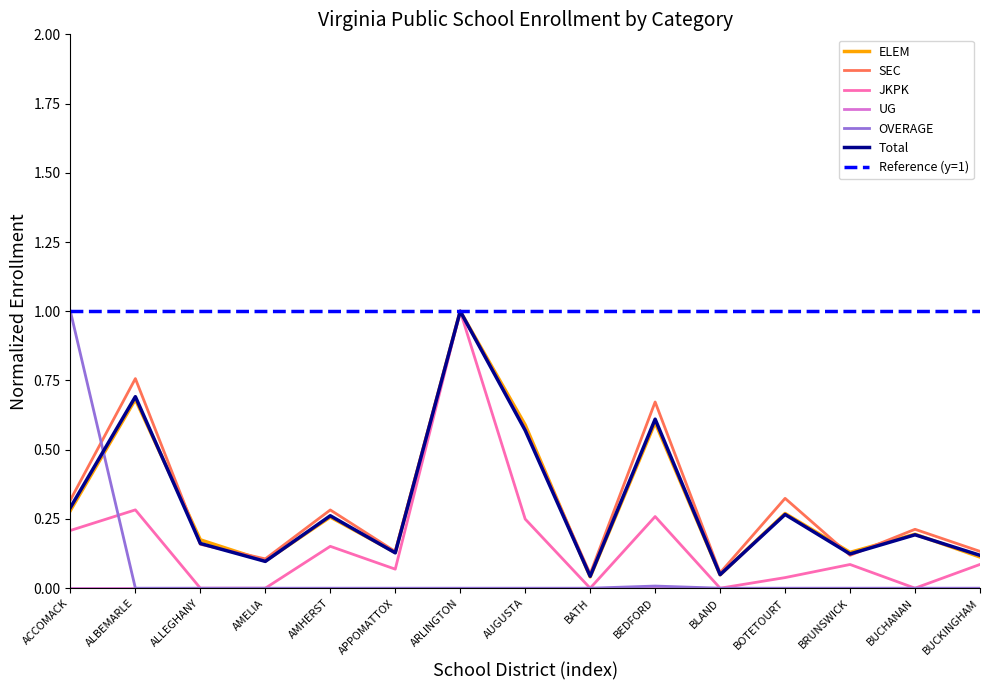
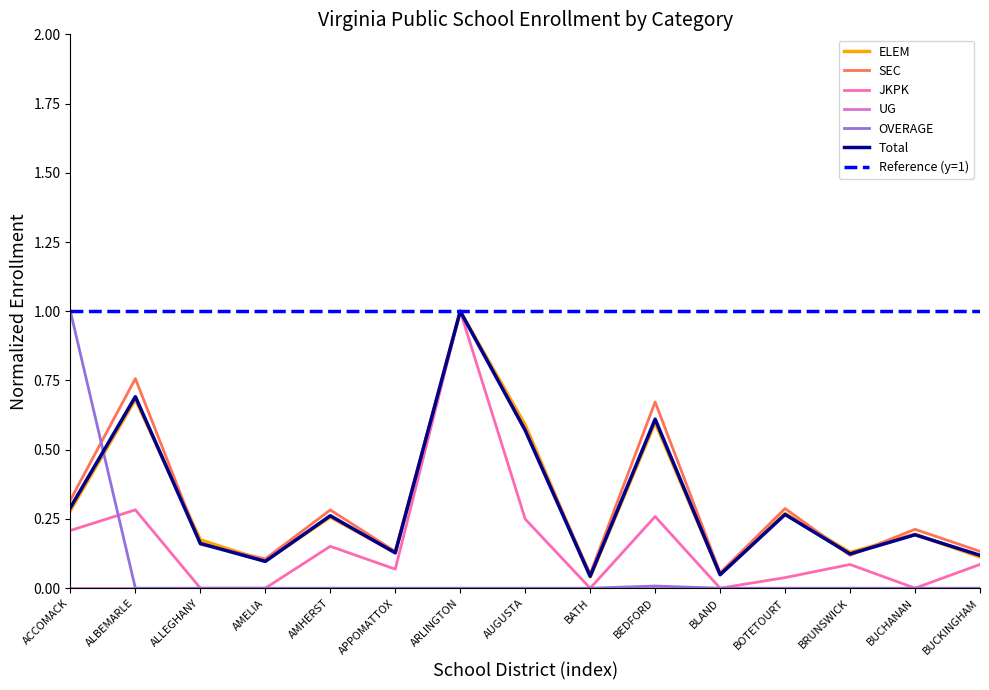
SEC, BOTETOURT: 0.32 -> 0.29
